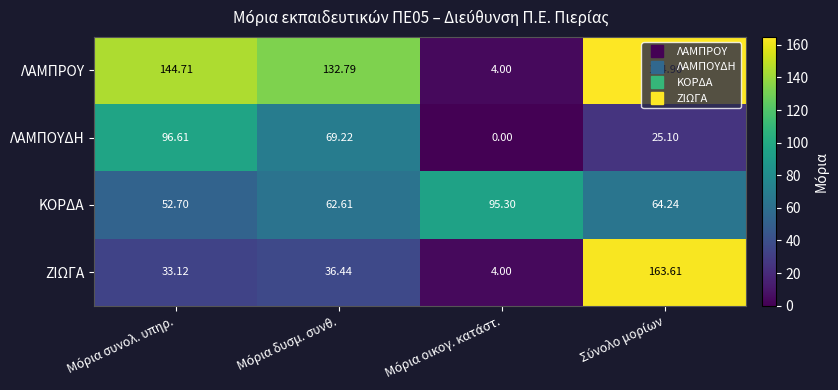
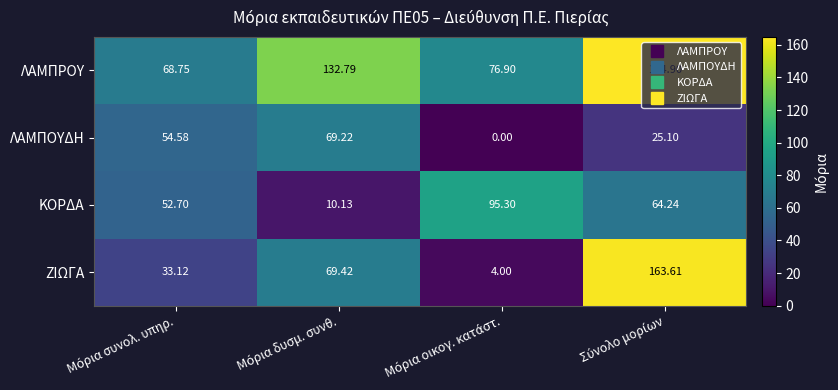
ΛΑΜΠΡΟΥ, Μόρια συνολ. υπηρ.: 144.71 -> 68.75
ΛΑΜΠΡΟΥ, Μόρια οικογ. κατάστ.: 4.00 -> 76.90
ΛΑΜΠΟΥΔΗ, Μόρια συνολ. υπηρ.: 96.61 -> 54.58
ΚΟΡΔΑ, Μόρια δυσμ. συνθ.: 62.61 -> 10.13
ΖΙΩΓΑ, Μόρια δυσμ. συνθ.: 36.44 -> 69.42
